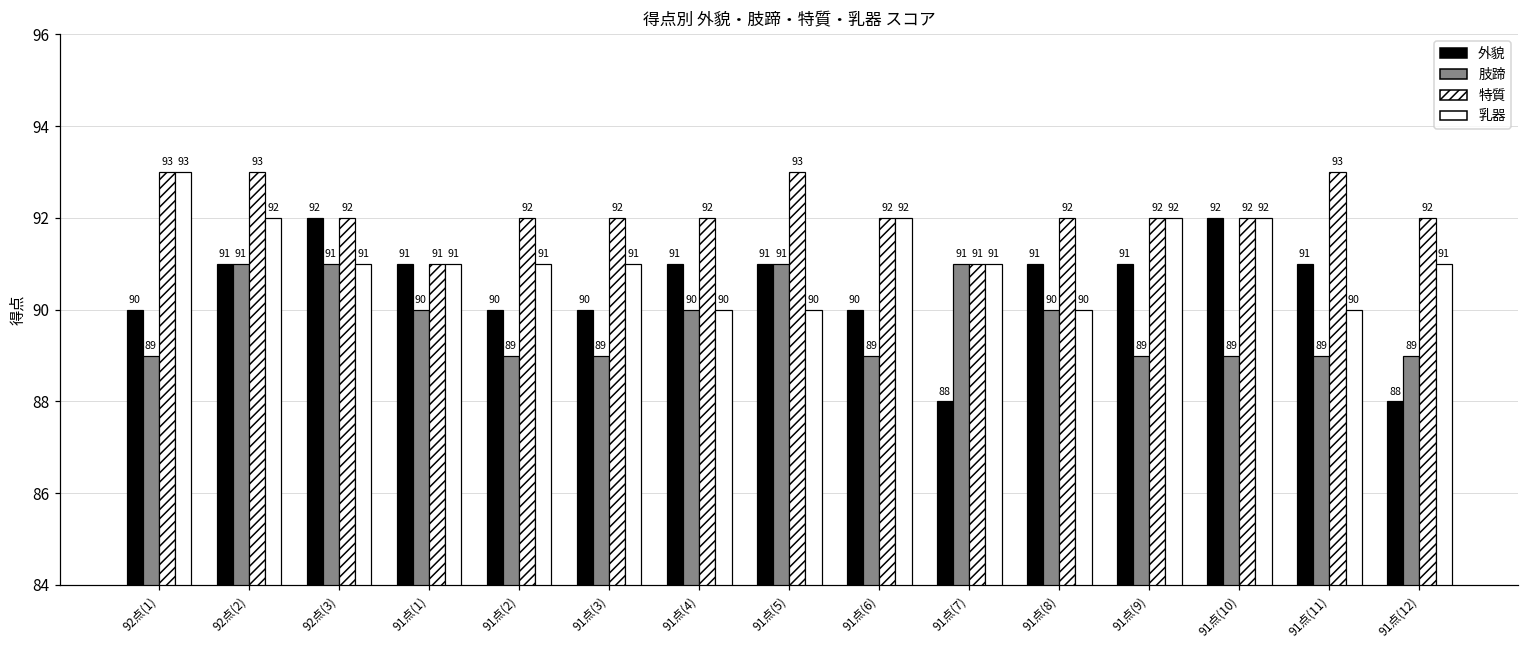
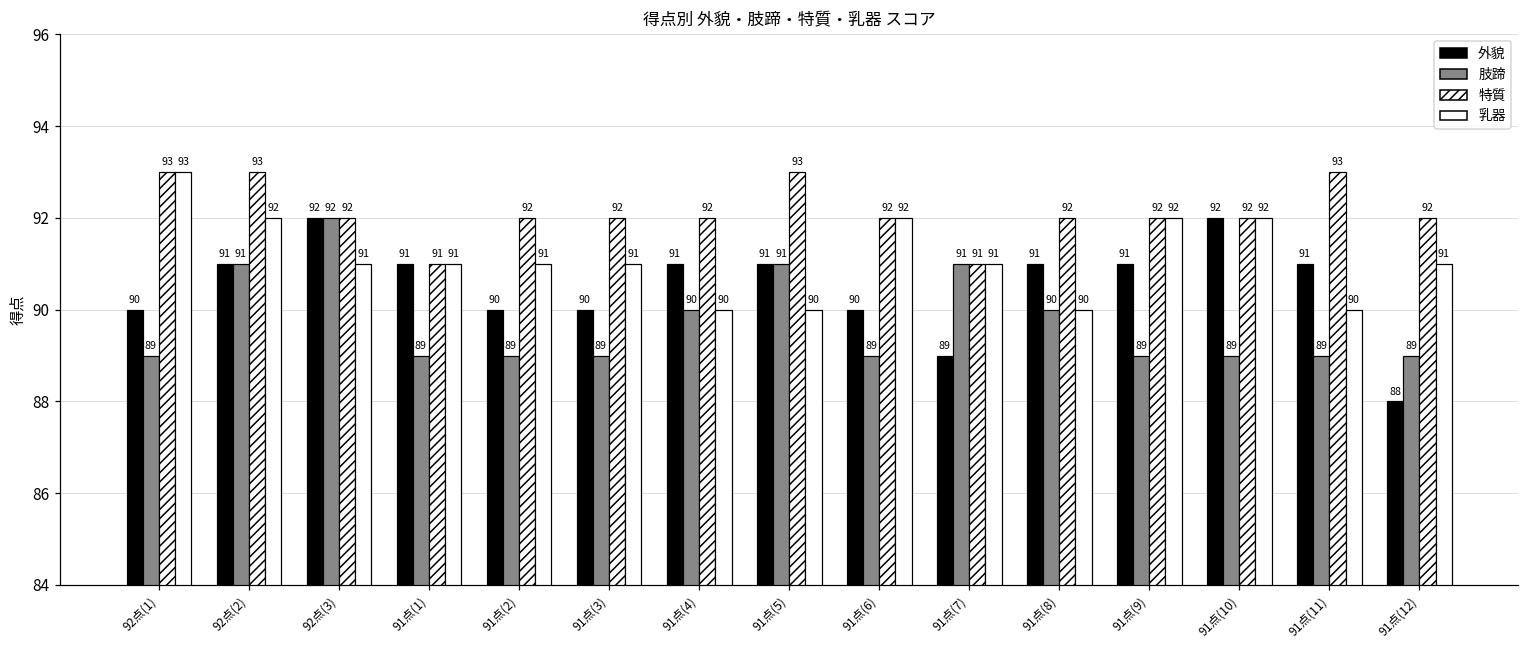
肢蹄, 92点(3): 91 -> 92
肢蹄, 91点(1): 90 -> 89
外貌, 91点(7): 88 -> 89
